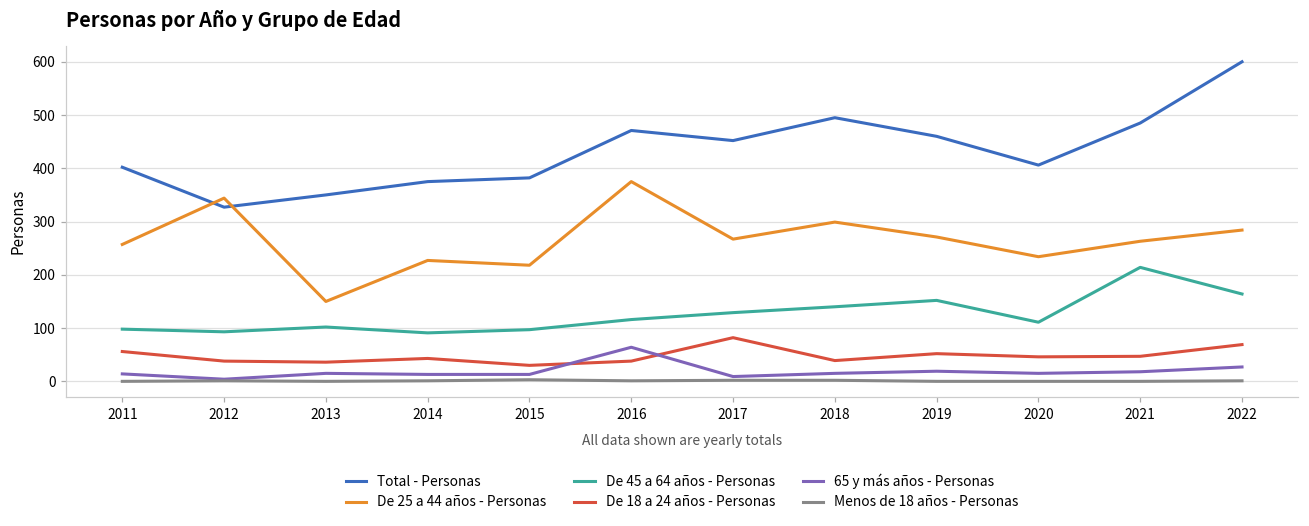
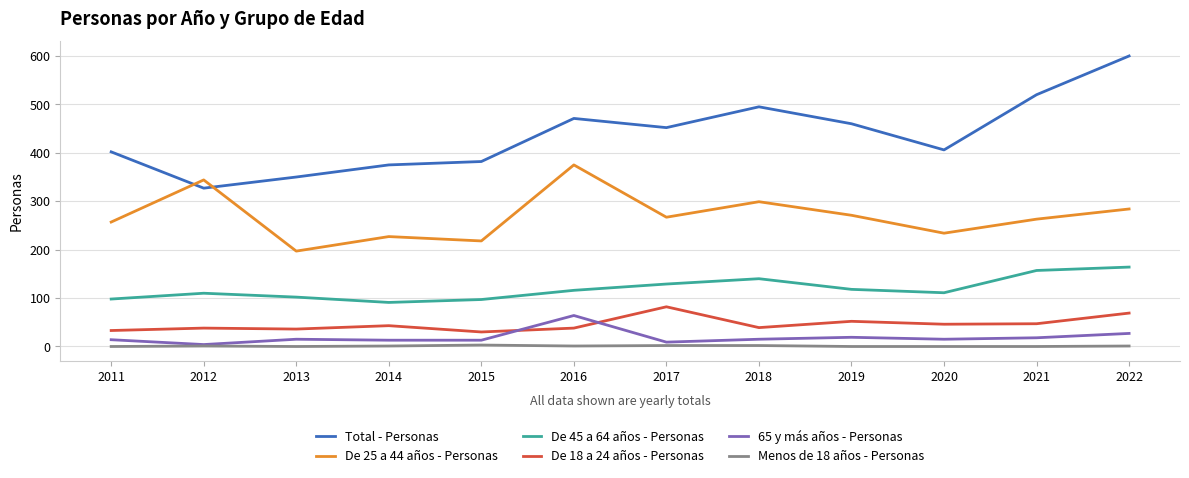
De 18 a 24 años - Personas, 2011: 60 -> 30
De 45 a 64 años - Personas, 2012: 90 -> 110
De 25 a 44 años - Personas, 2013: 150 -> 200
De 45 a 64 años - Personas, 2019: 150 -> 120
Total - Personas, 2021: 490 -> 520
De 45 a 64 años - Personas, 2021: 210 -> 160
